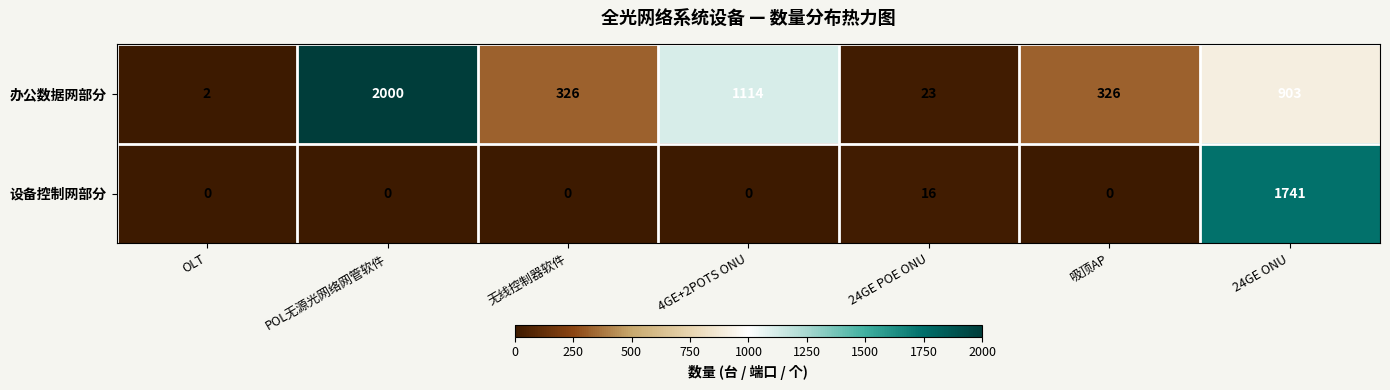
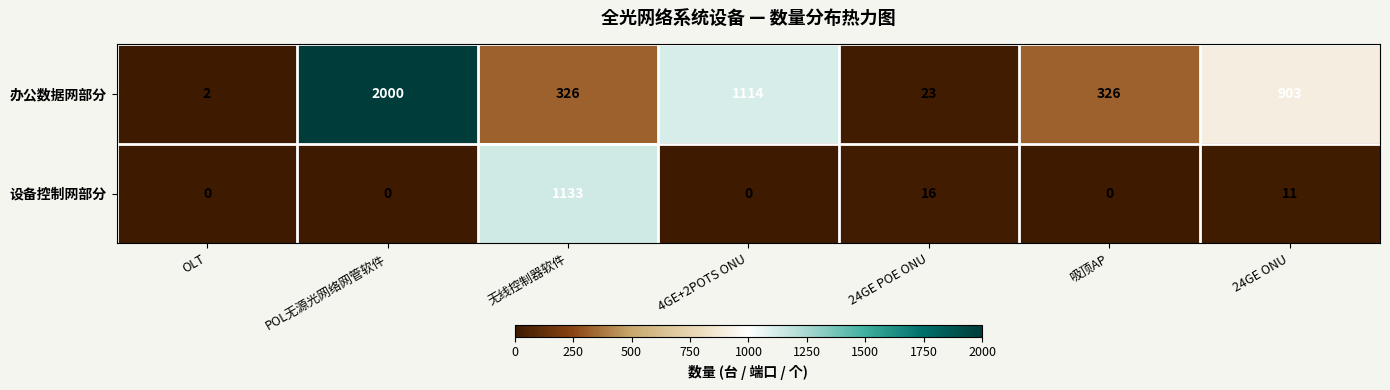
设备控制网部分, 无线控制器软件: 0 -> 1133
设备控制网部分, 24GE ONU: 1741 -> 11
